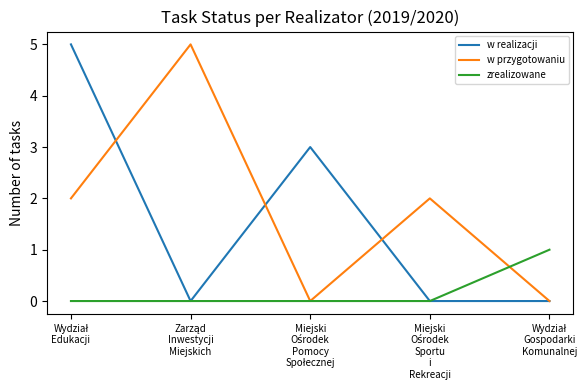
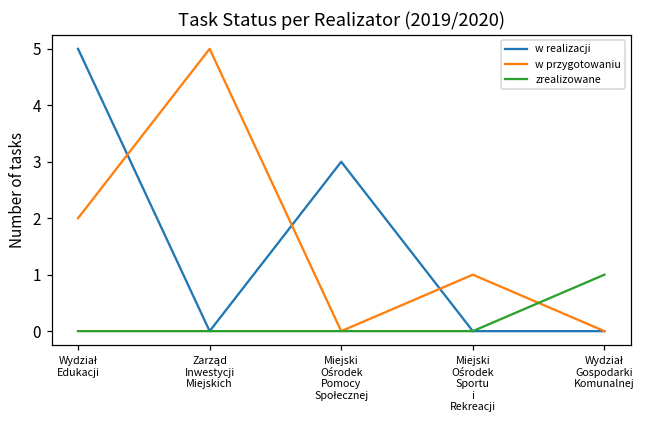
w przygotowaniu, Miejski Ośrodek Sportu i Rekreacji: 2 -> 1
